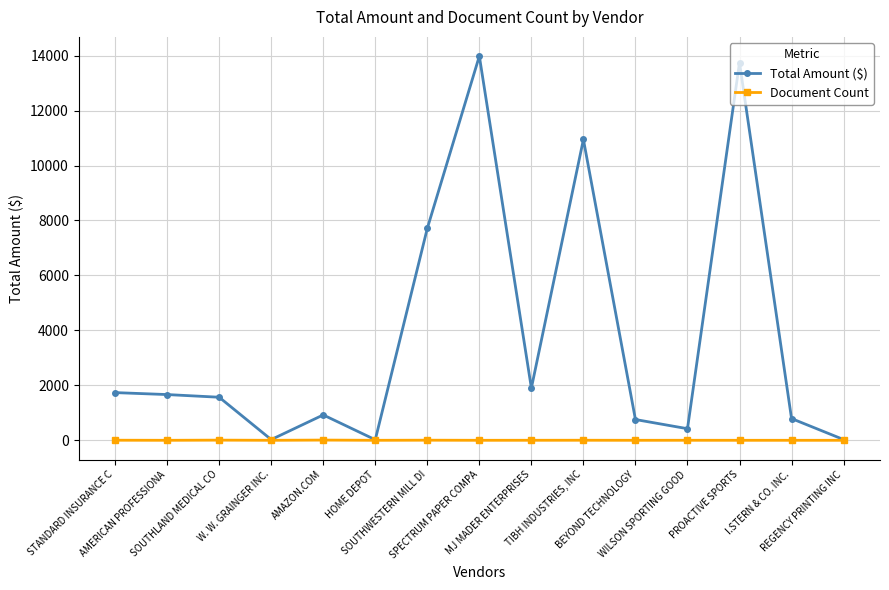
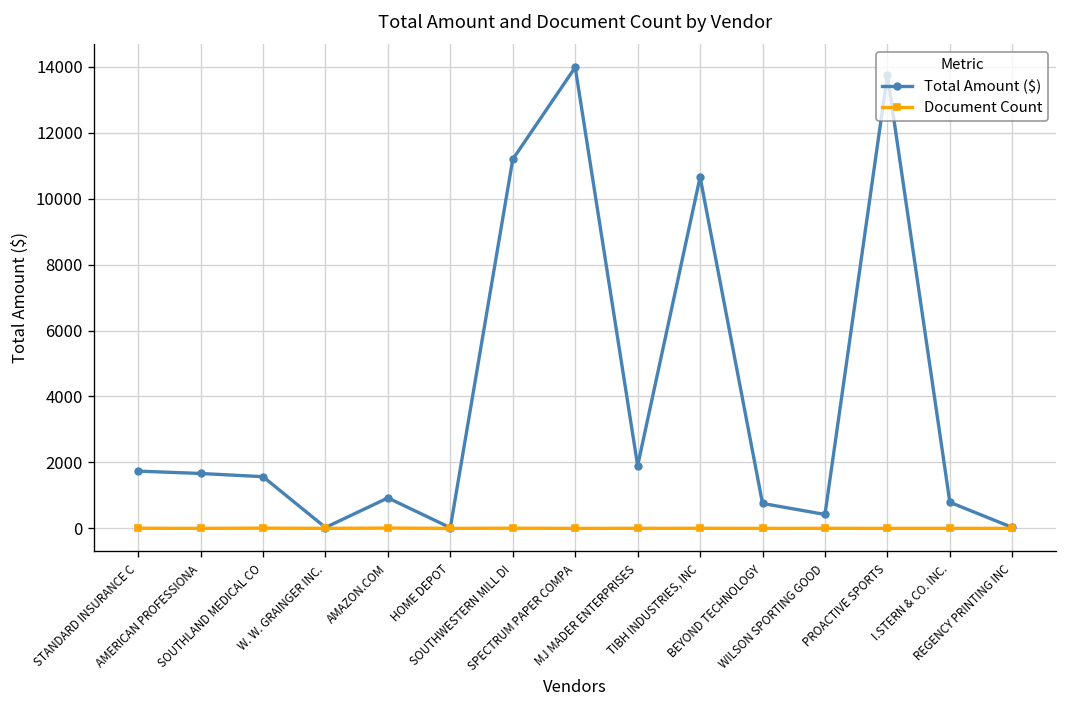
Total Amount ($), SOUTHWESTERN MILL DI: 7700 -> 11200
Total Amount ($), TIBH INDUSTRIES, INC: 10900 -> 10700
